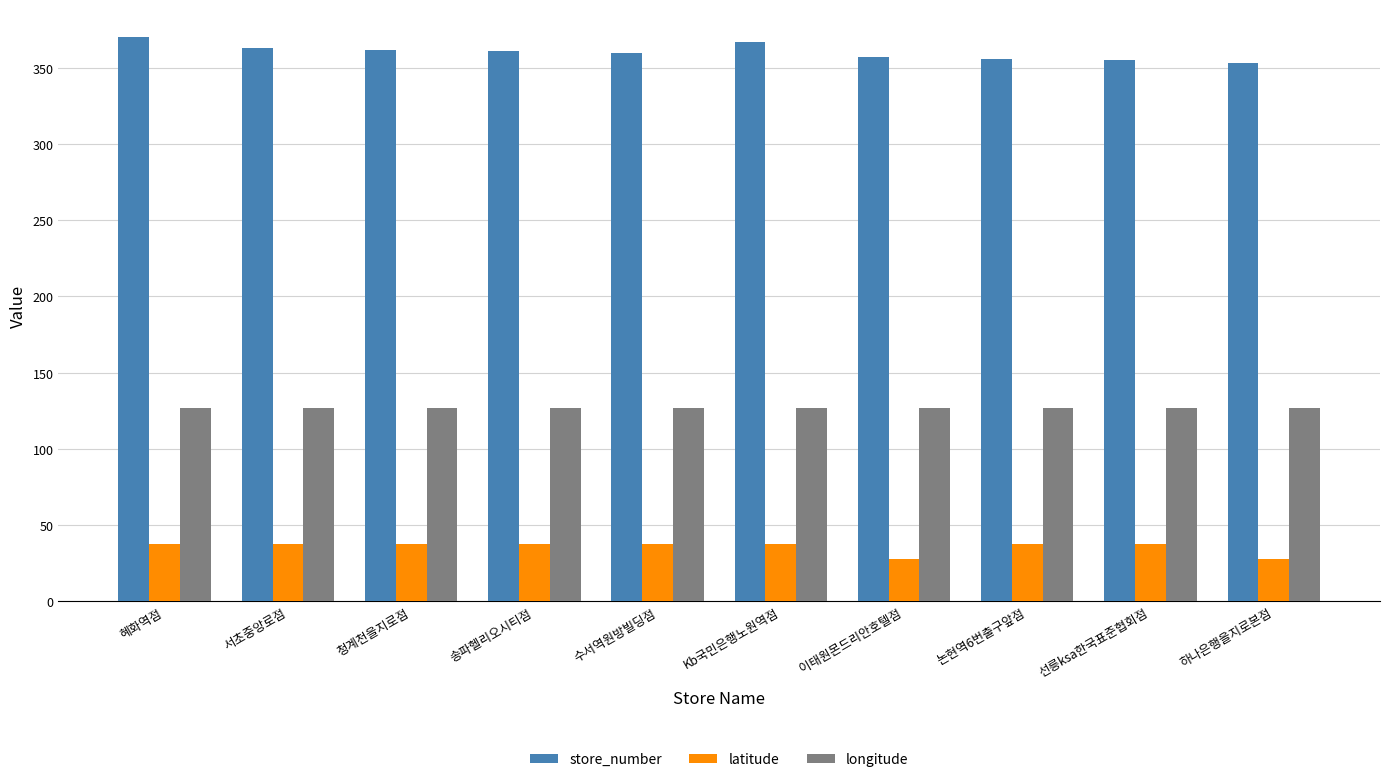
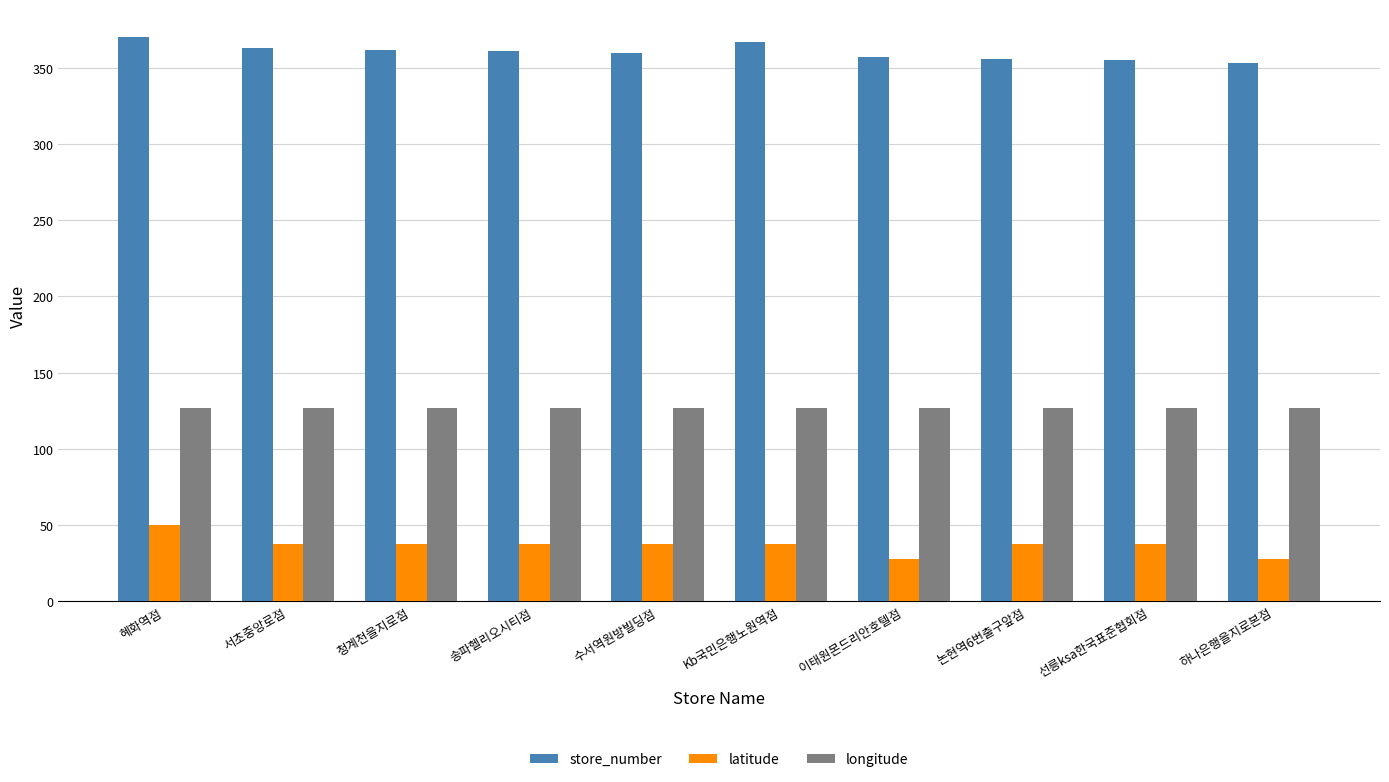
latitude, 혜화역점: 38 -> 50
